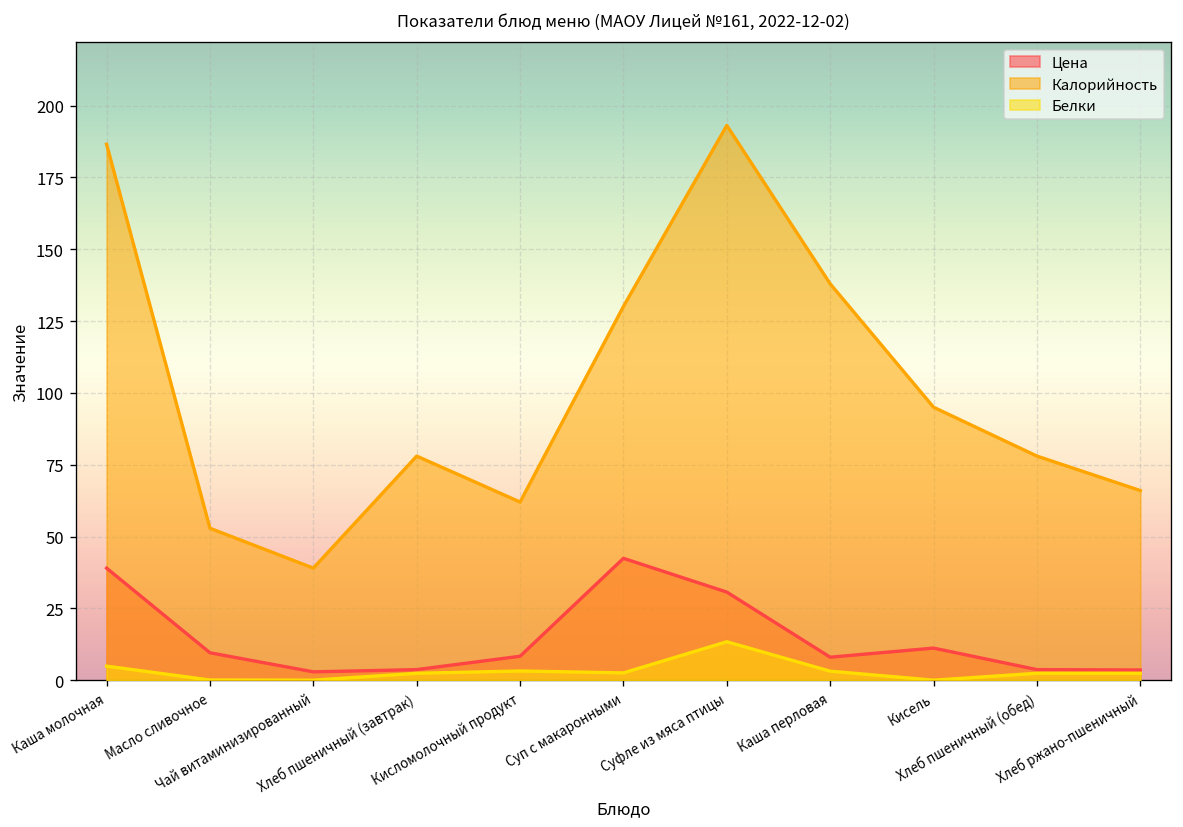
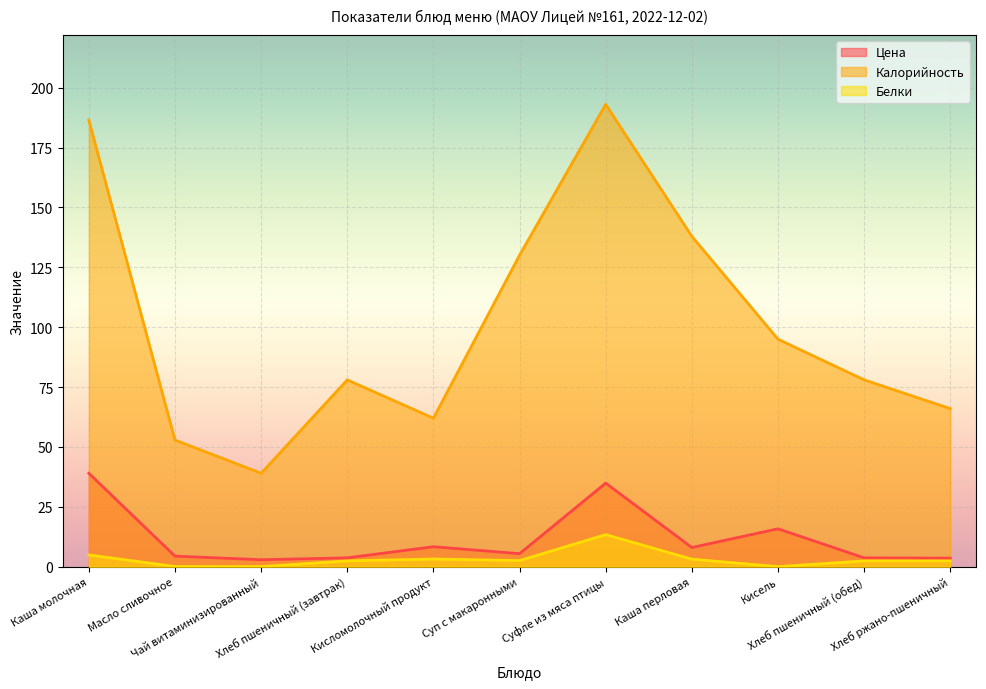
Цена, Масло сливочное: 10 -> 4
Цена, Суп с макаронными: 42 -> 5
Цена, Суфле из мяса птицы: 31 -> 35
Цена, Кисель: 11 -> 16
